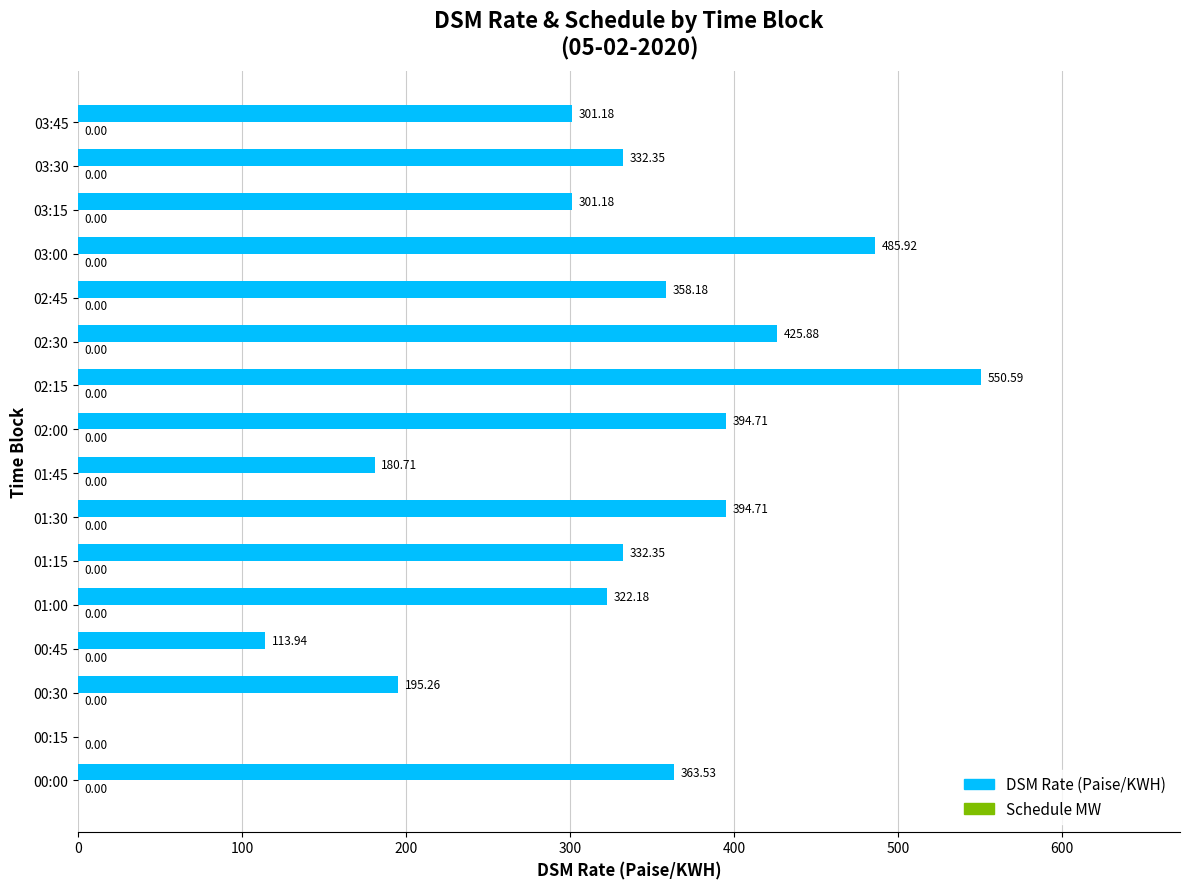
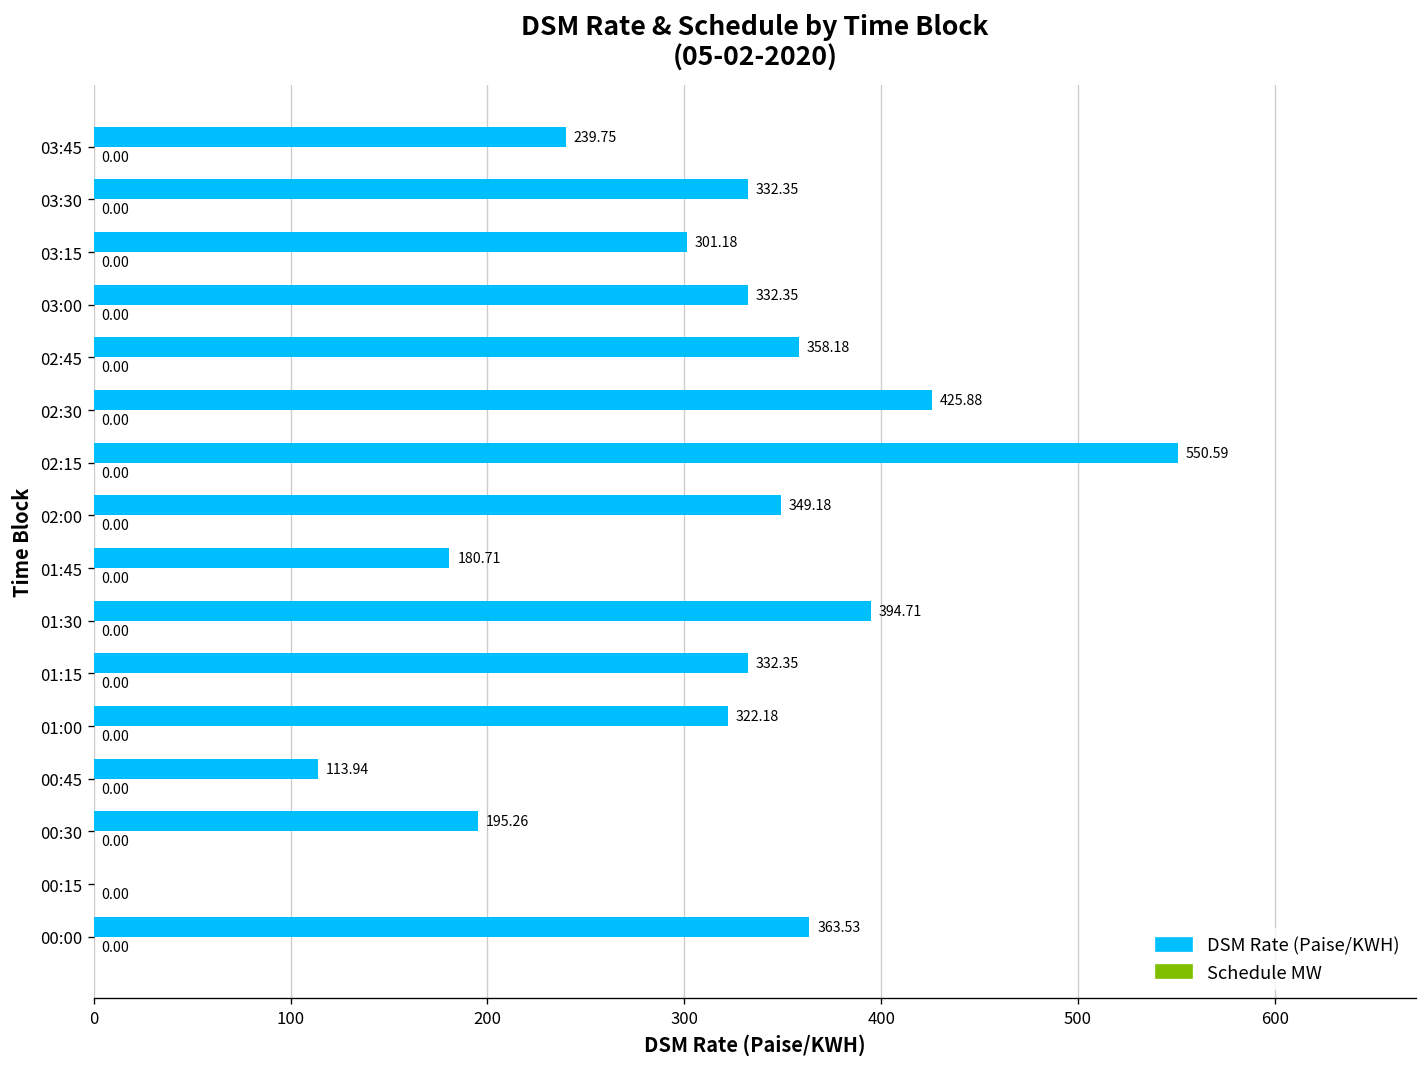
DSM Rate (Paise/KWH), 03:45: 301.18 -> 239.75
DSM Rate (Paise/KWH), 03:00: 485.92 -> 332.35
DSM Rate (Paise/KWH), 02:00: 394.71 -> 349.18
